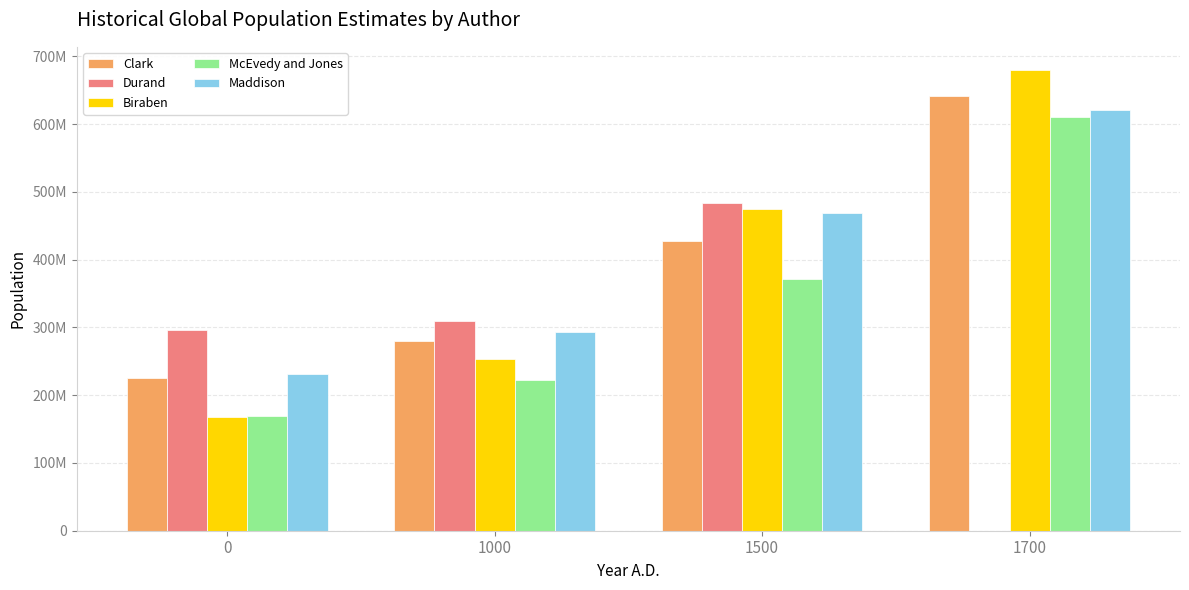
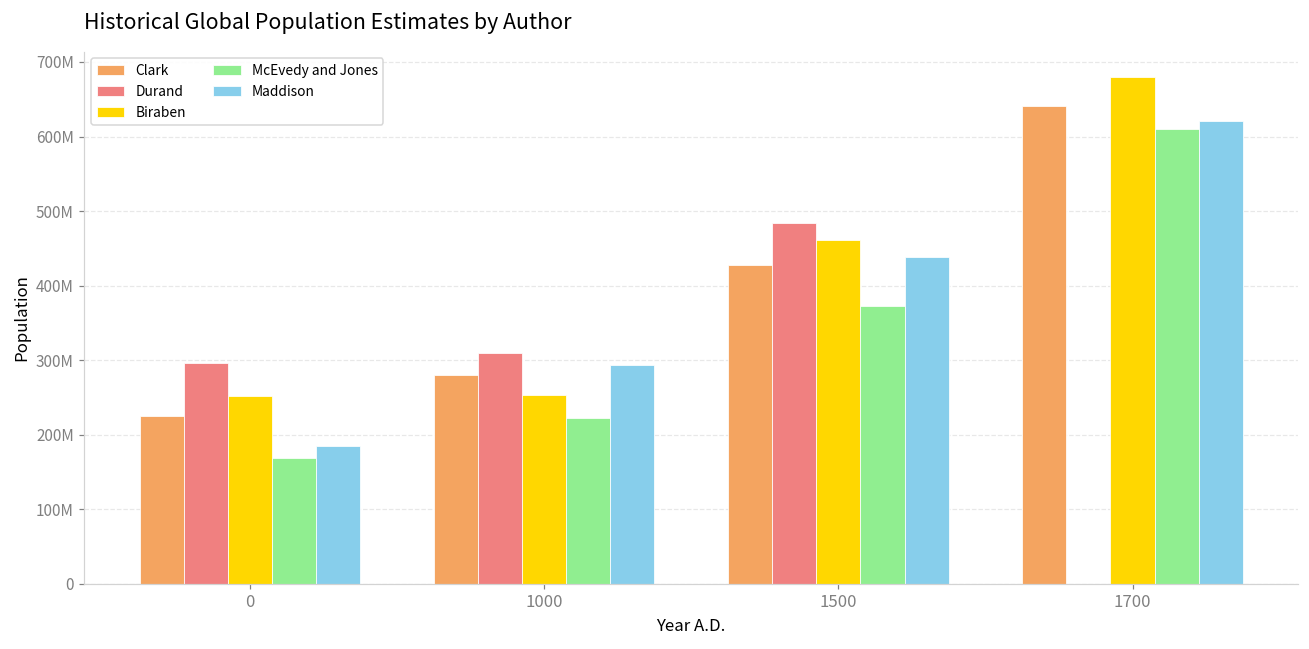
Biraben, 0: 170000000 -> 250000000
Maddison, 0: 230000000 -> 180000000
Biraben, 1500: 480000000 -> 460000000
Maddison, 1500: 470000000 -> 440000000
